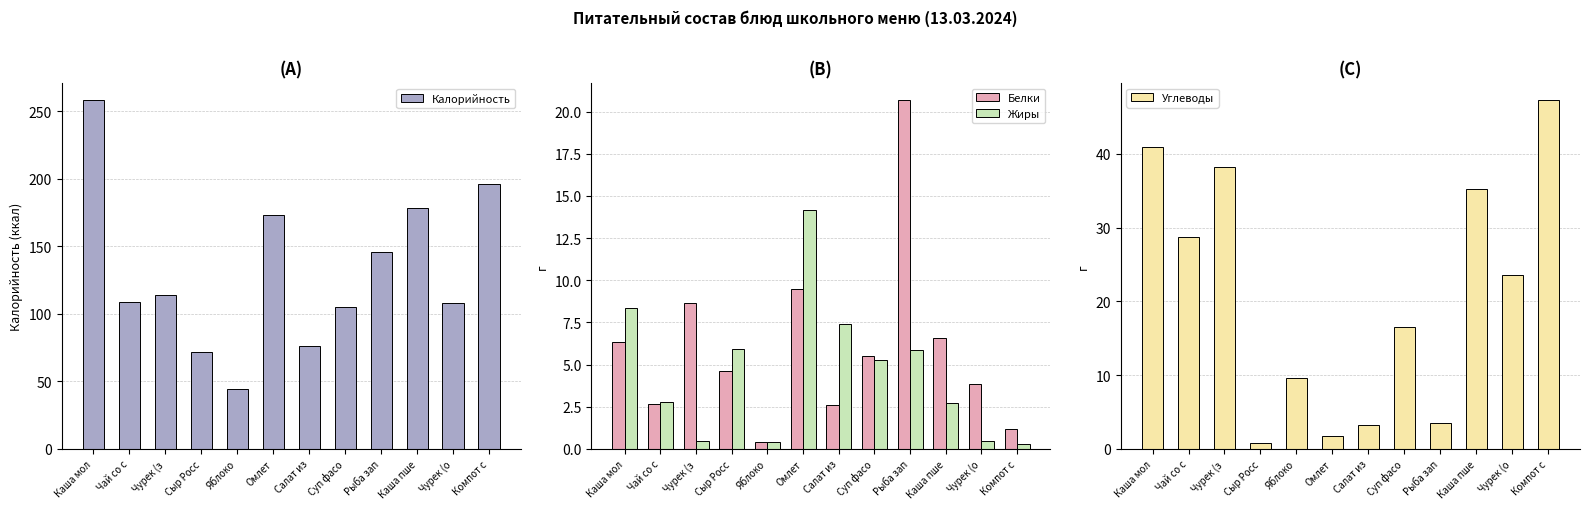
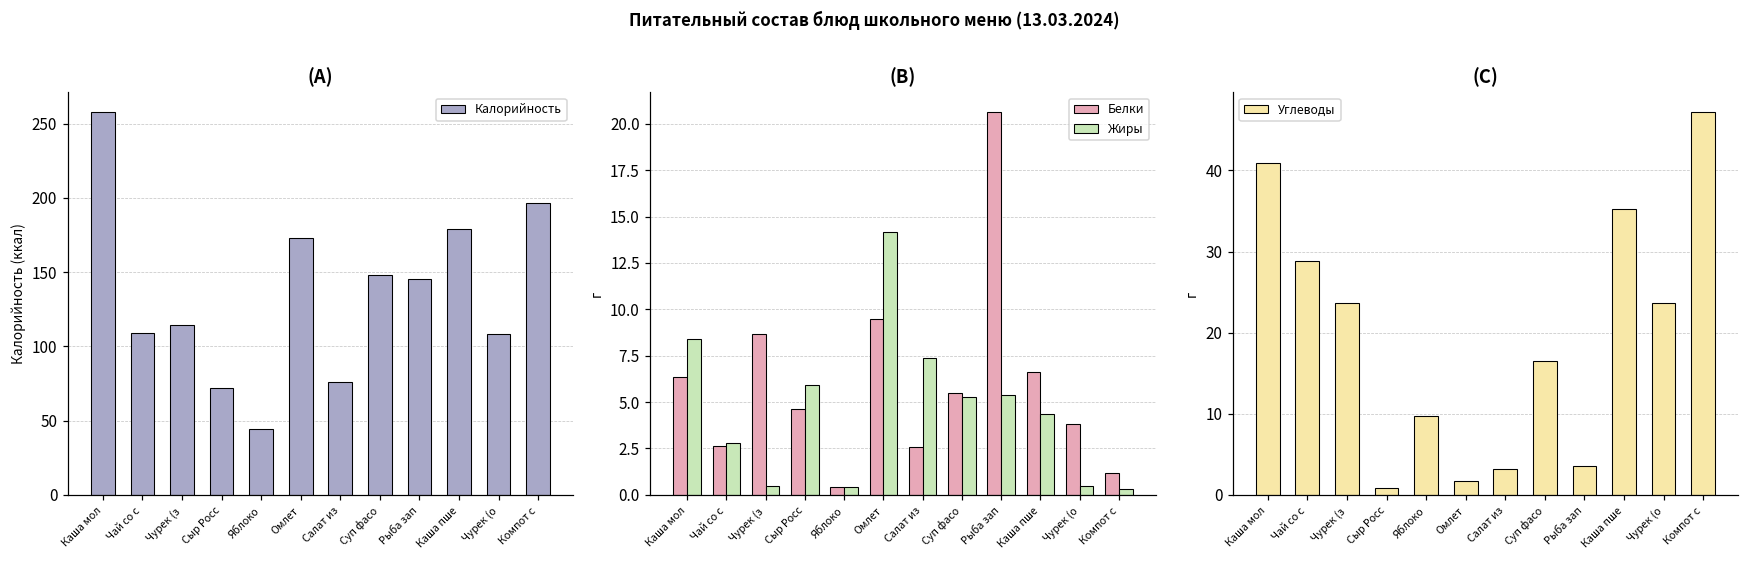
(A), Суп фасо: 105 -> 148
(B), Жиры, Рыба зап: 5.9 -> 5.4
(B), Жиры, Каша пше: 2.7 -> 4.4
(C), Чурек (з: 38 -> 24
